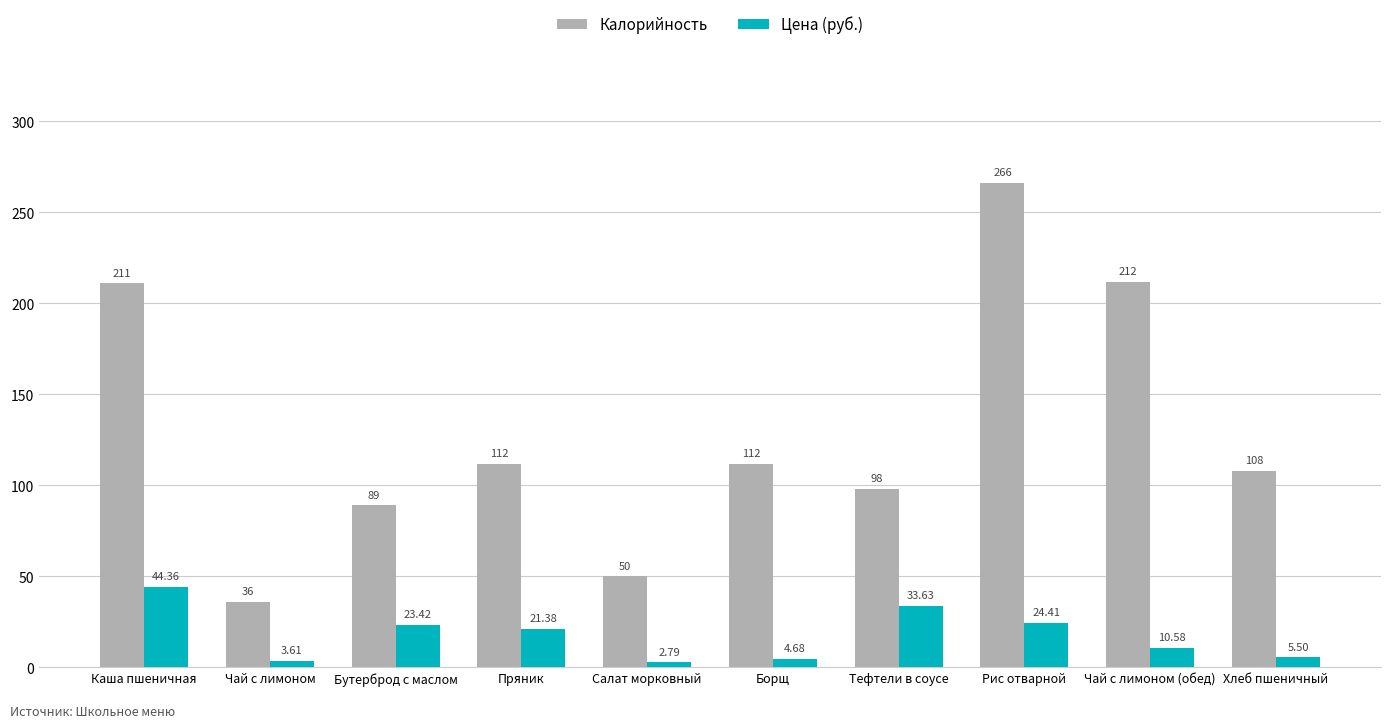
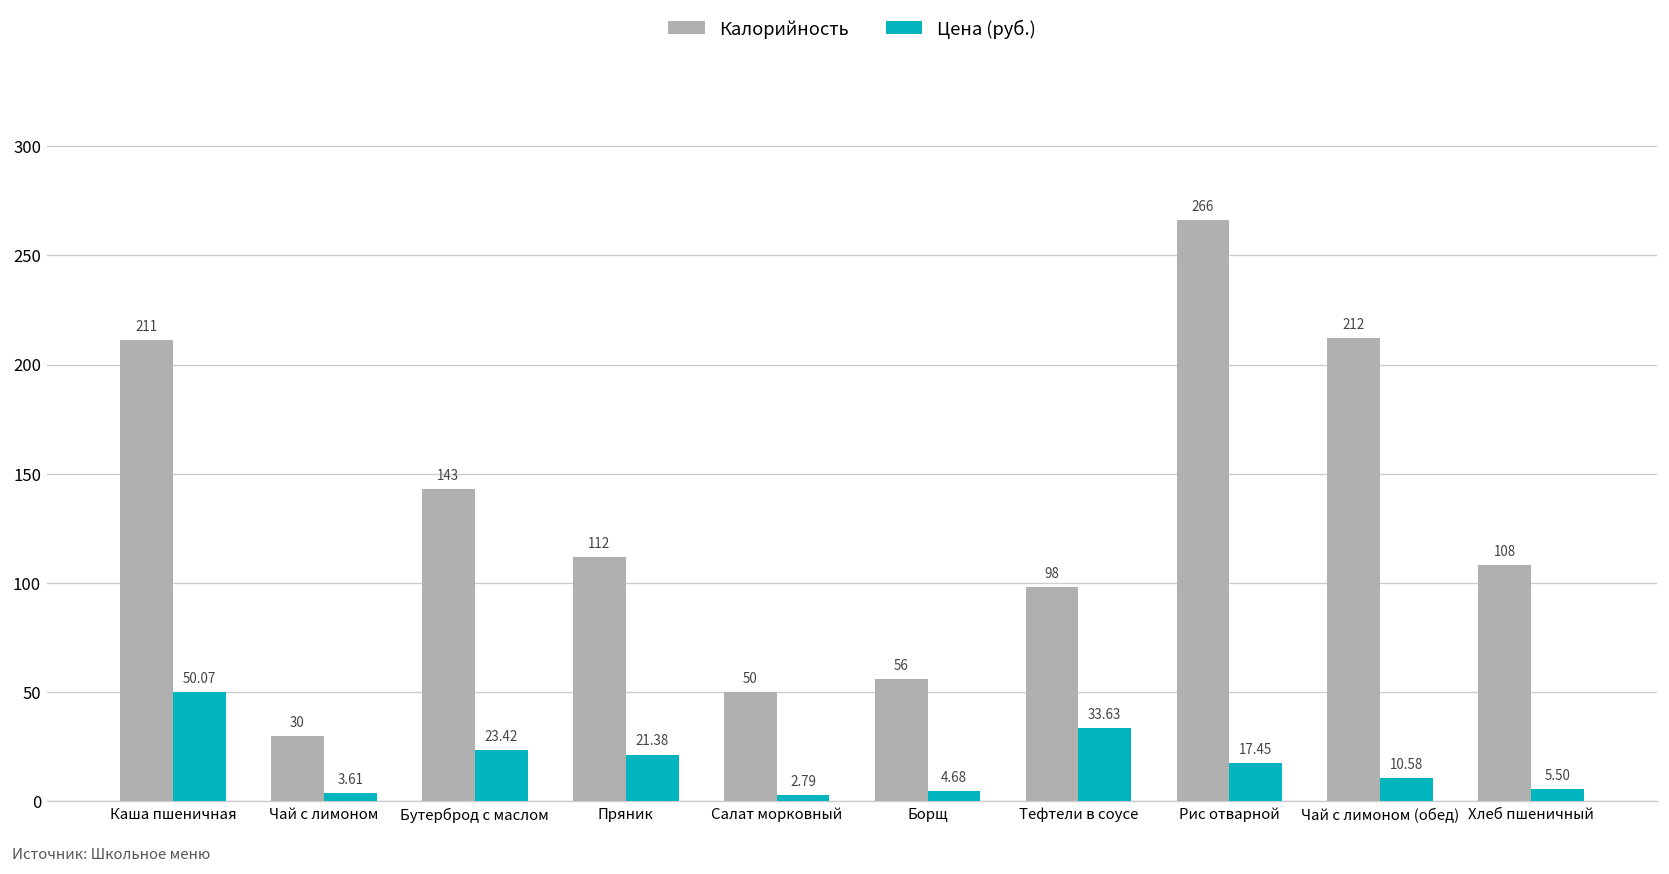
Цена (руб.), Каша пшеничная: 44.36 -> 50.07
Калорийность, Чай с лимоном: 36 -> 30
Калорийность, Бутерброд с маслом: 89 -> 143
Калорийность, Борщ: 112 -> 56
Цена (руб.), Рис отварной: 24.41 -> 17.45
